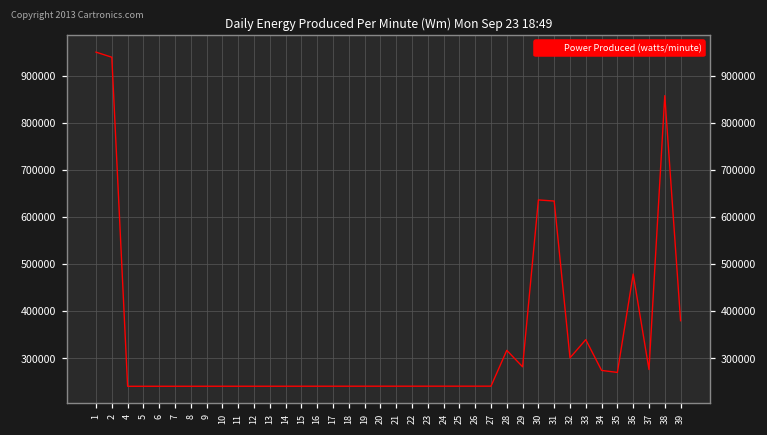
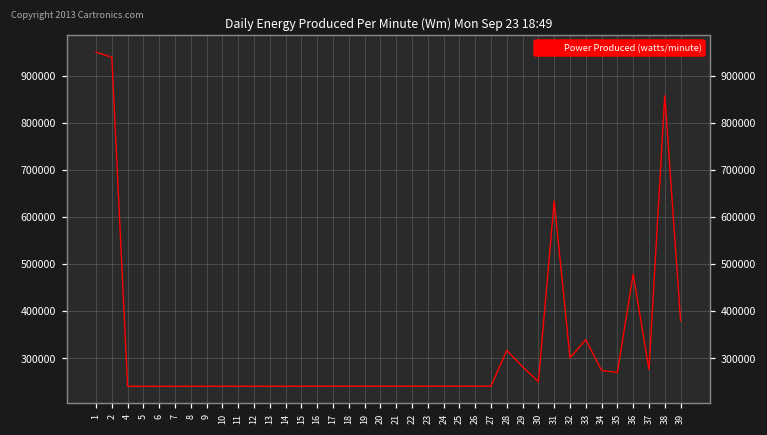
30: 640000 -> 250000
